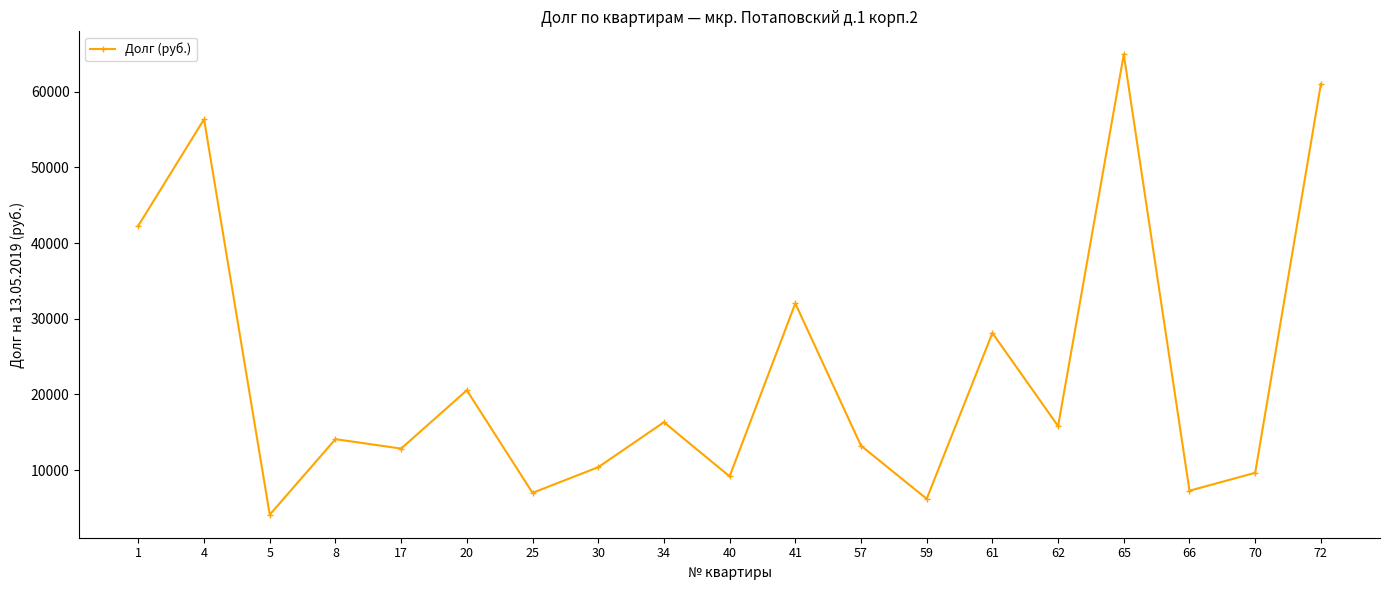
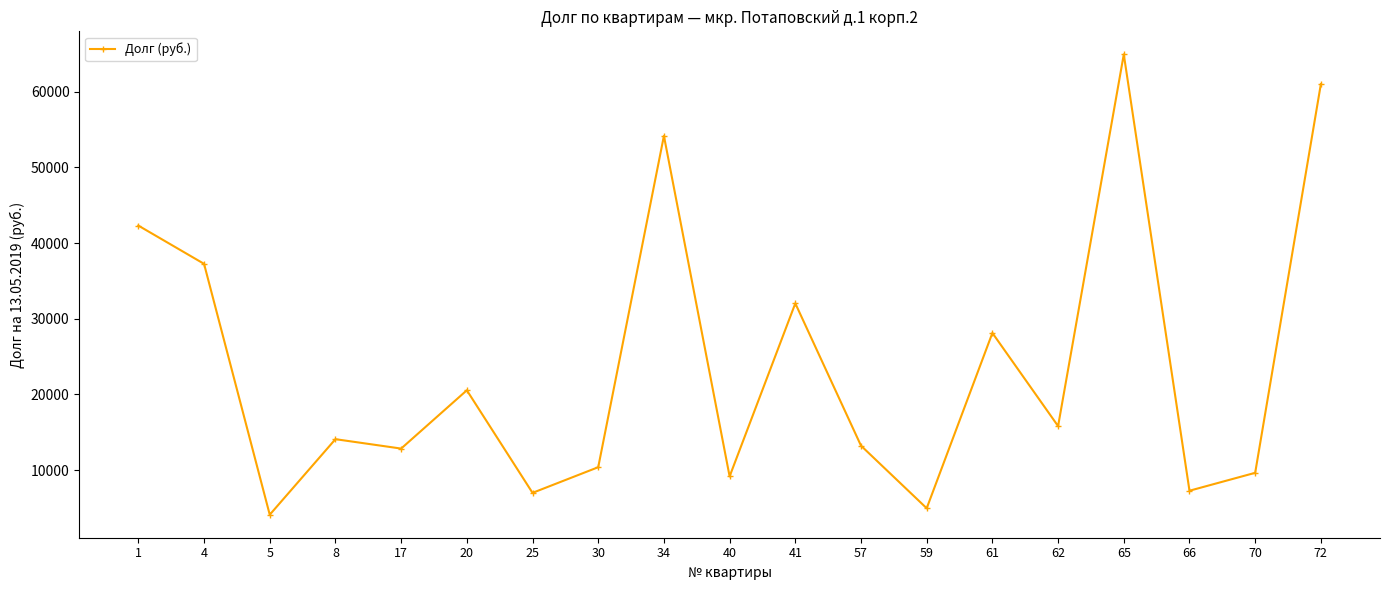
4: 56000 -> 37000
34: 16000 -> 54000
59: 6000 -> 5000
